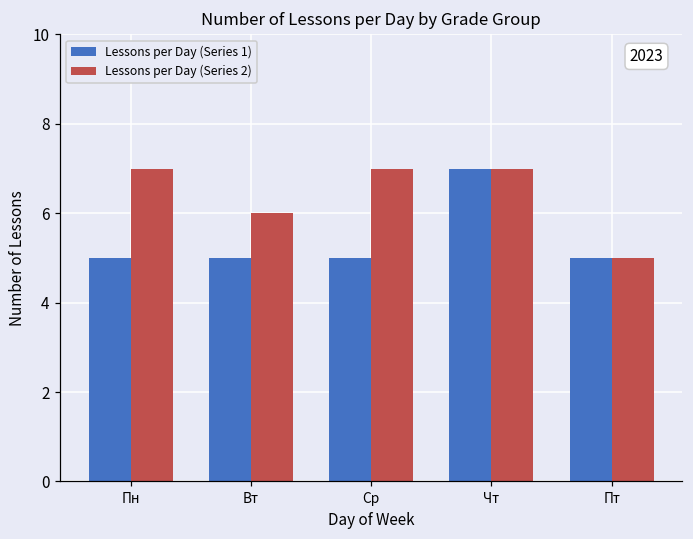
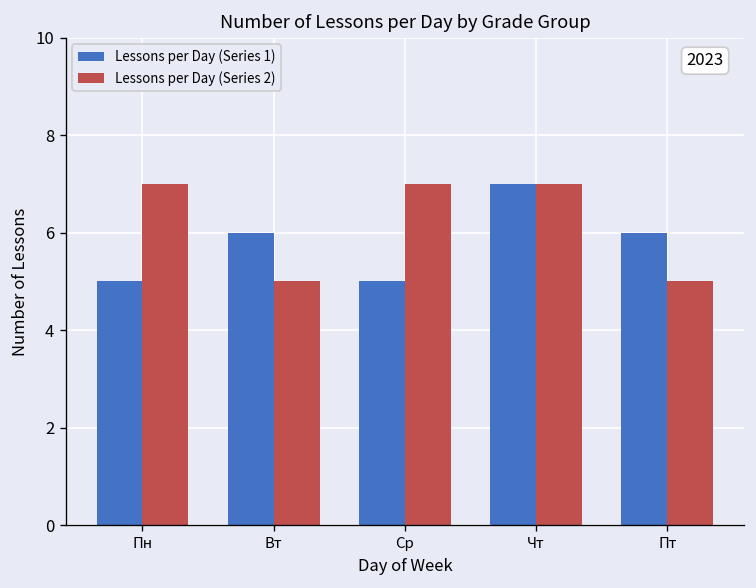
Lessons per Day (Series 1), Вт: 5 -> 6
Lessons per Day (Series 2), Вт: 6 -> 5
Lessons per Day (Series 1), Пт: 5 -> 6
